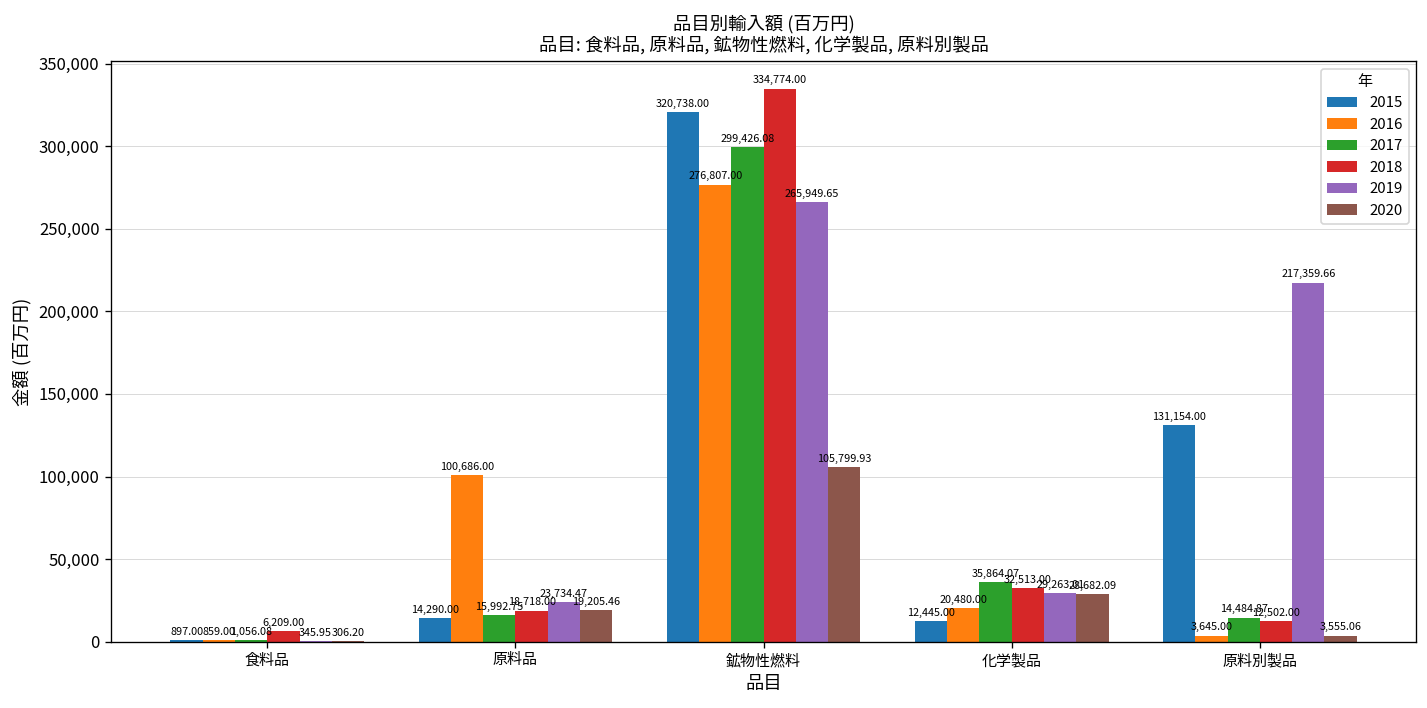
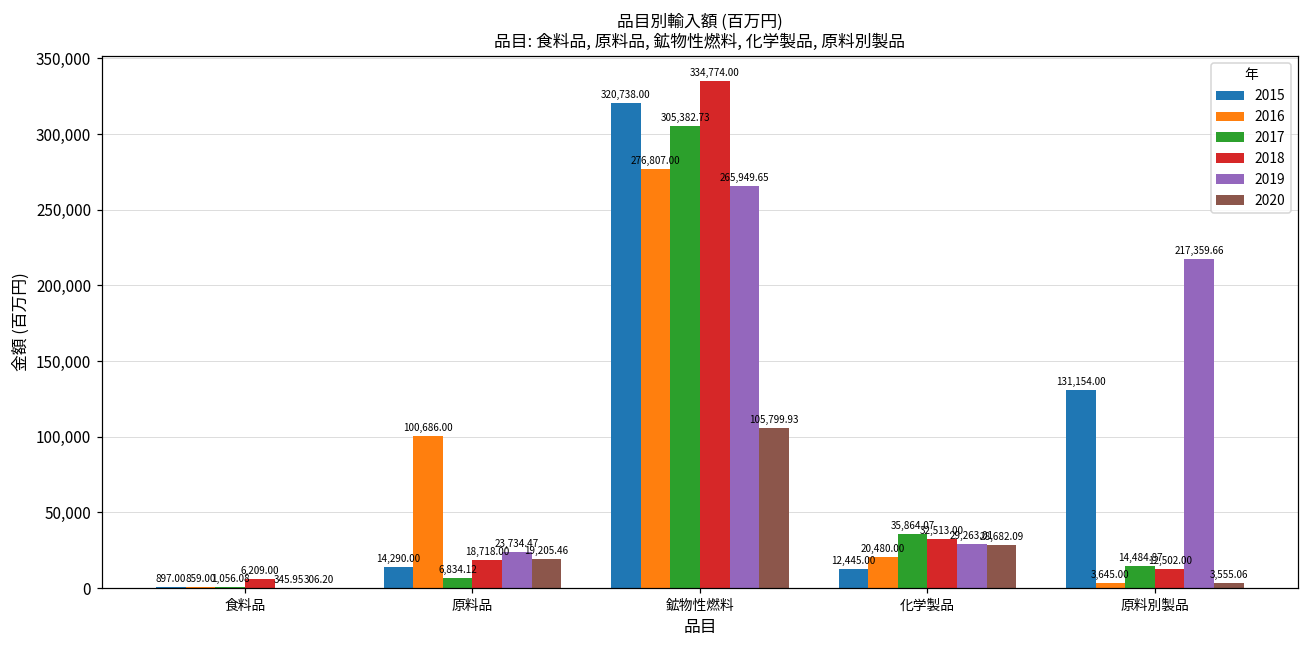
2017, 原料品: 15,992.75 -> 6,834.12
2017, 鉱物性燃料: 299,426.08 -> 305,382.73
